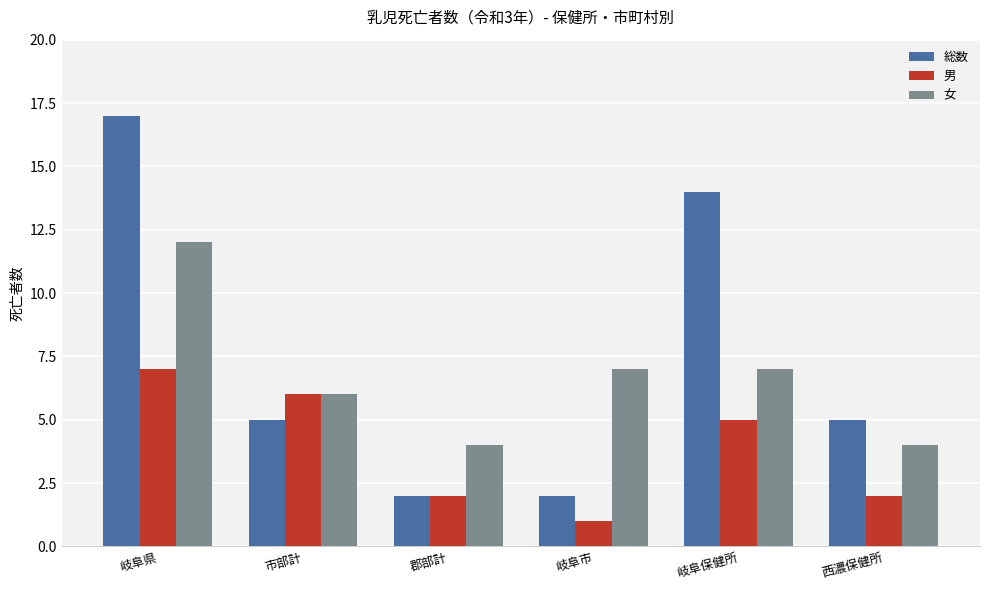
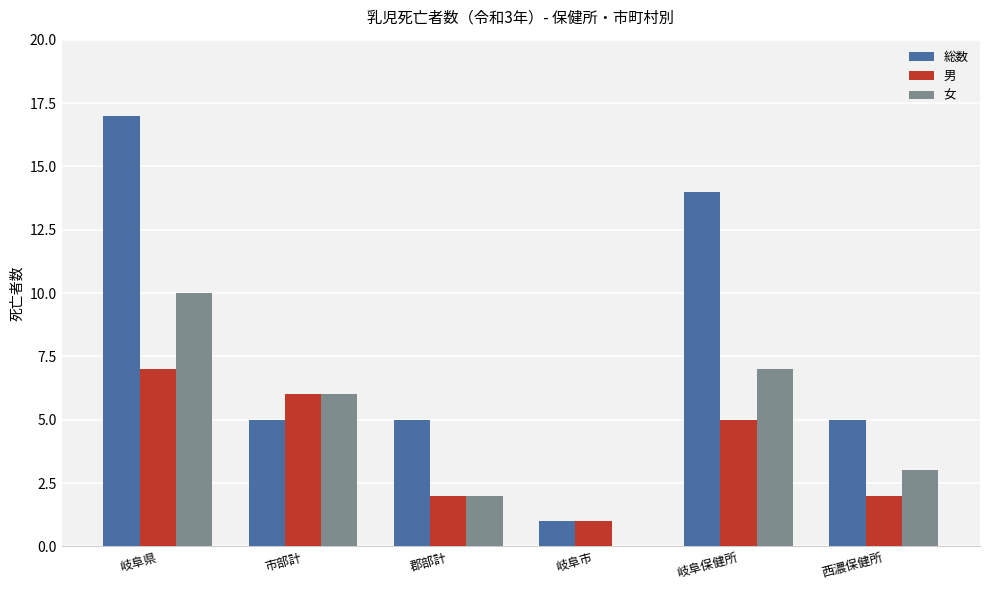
女, 岐阜県: 12 -> 10
総数, 郡部計: 2 -> 5
女, 郡部計: 4 -> 2
総数, 岐阜市: 2 -> 1
女, 岐阜市: 7 -> 0
女, 西濃保健所: 4 -> 3
